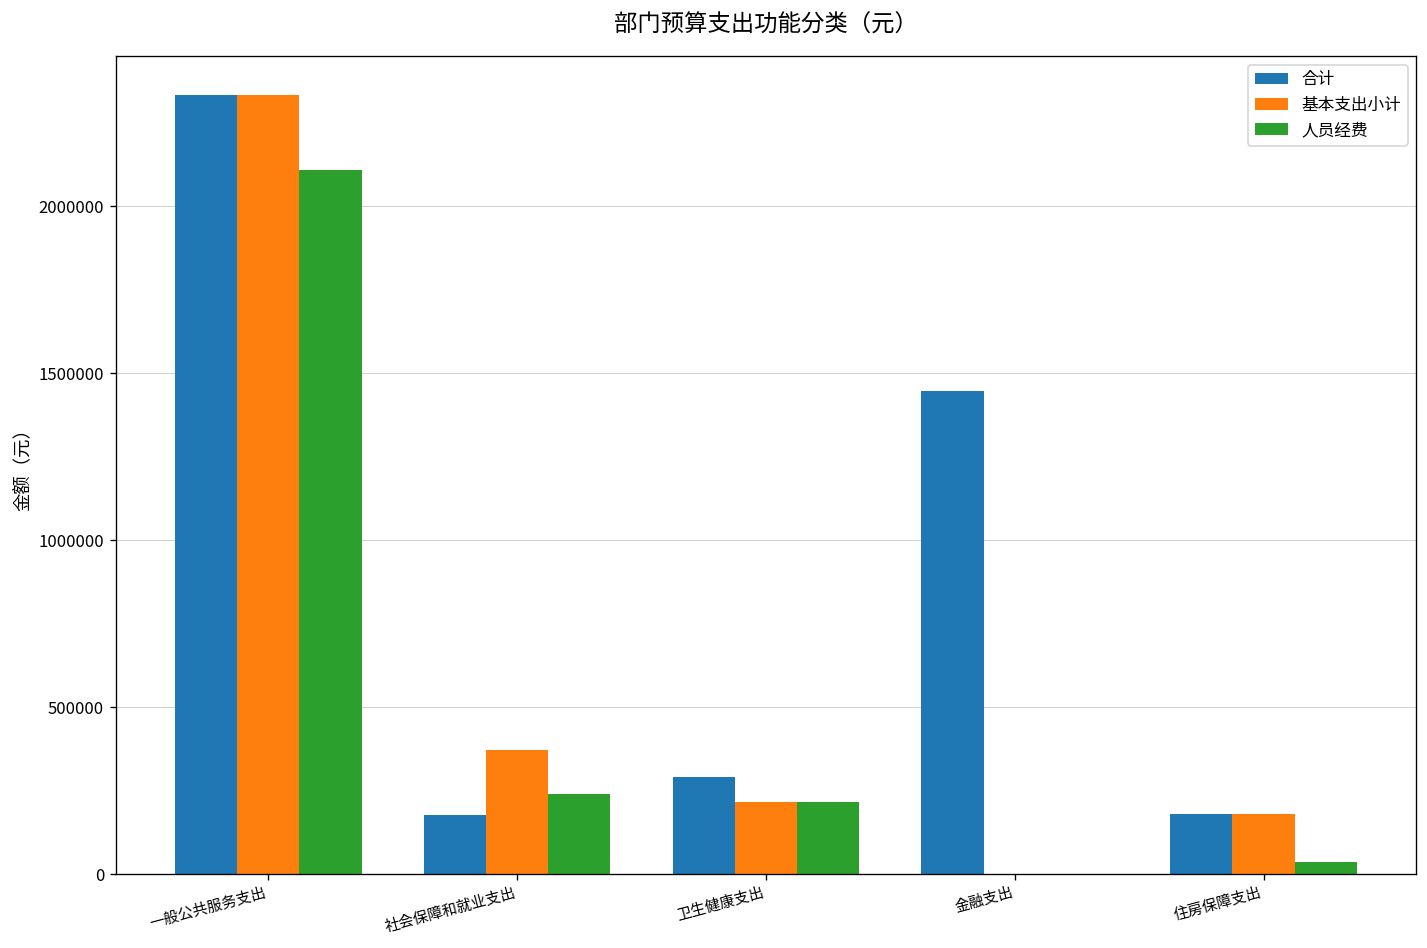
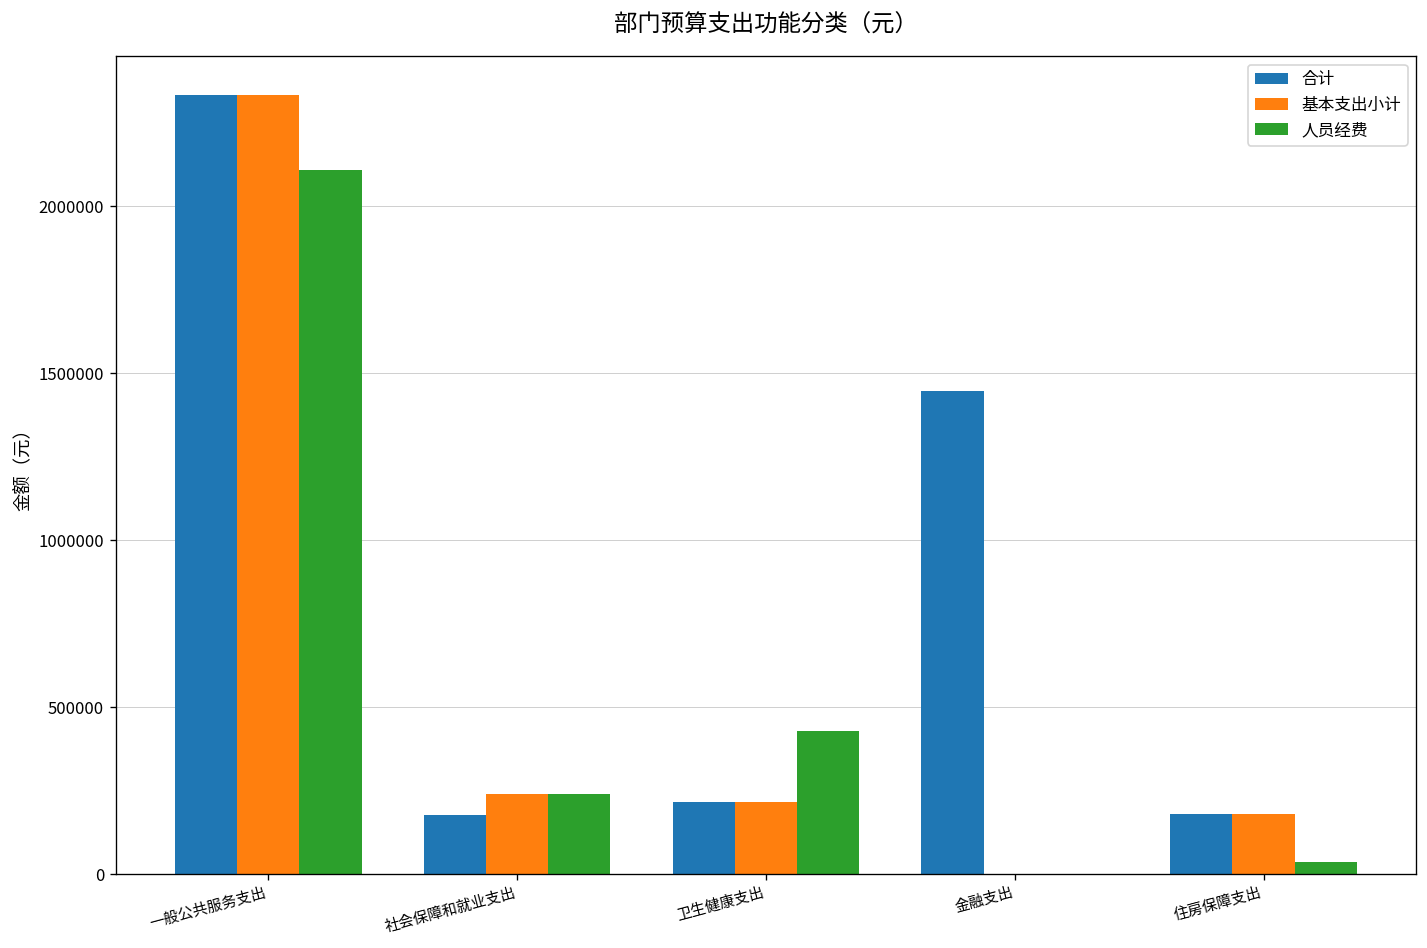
基本支出小计, 社会保障和就业支出: 370000 -> 240000
合计, 卫生健康支出: 290000 -> 220000
人员经费, 卫生健康支出: 220000 -> 430000
